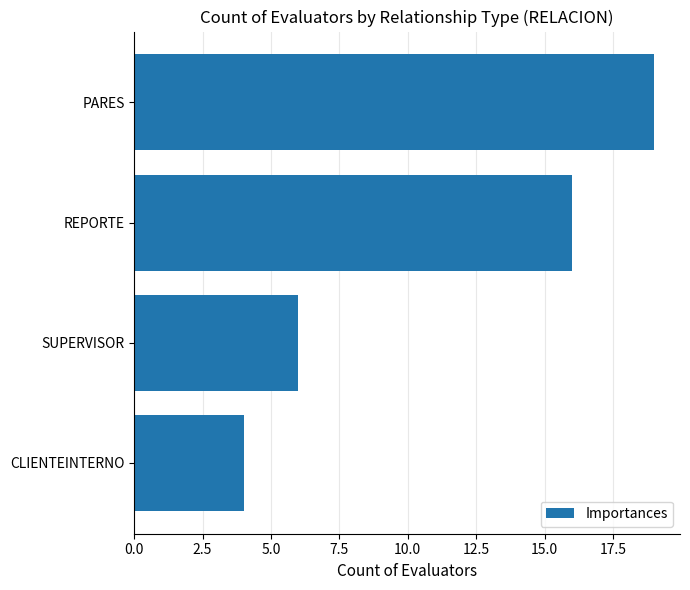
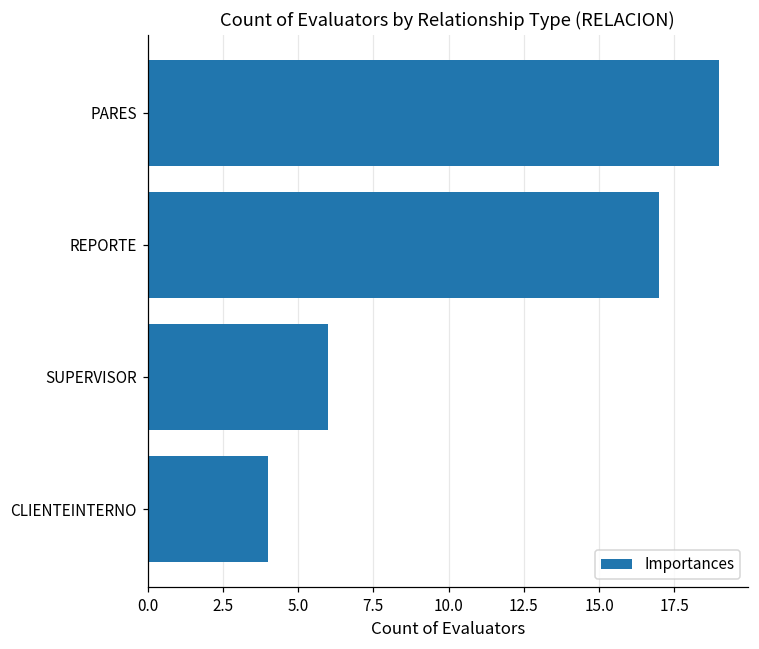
REPORTE: 16 -> 17
